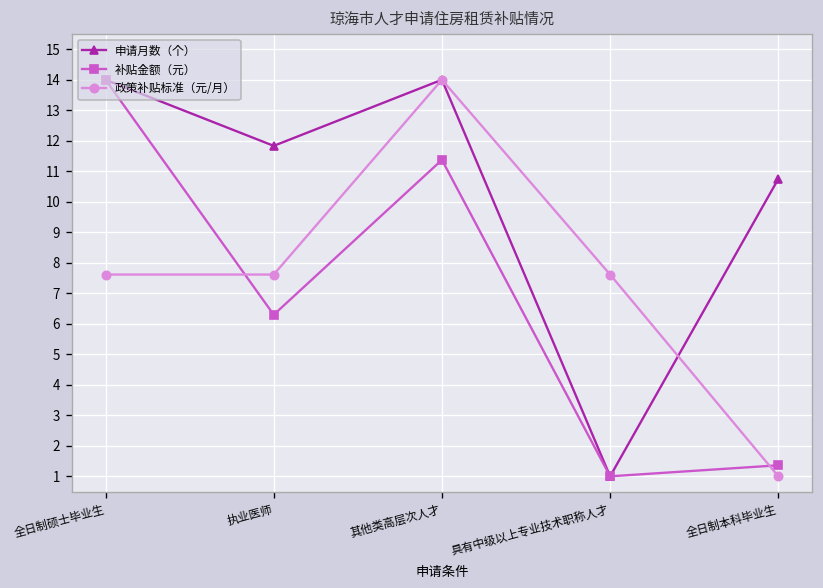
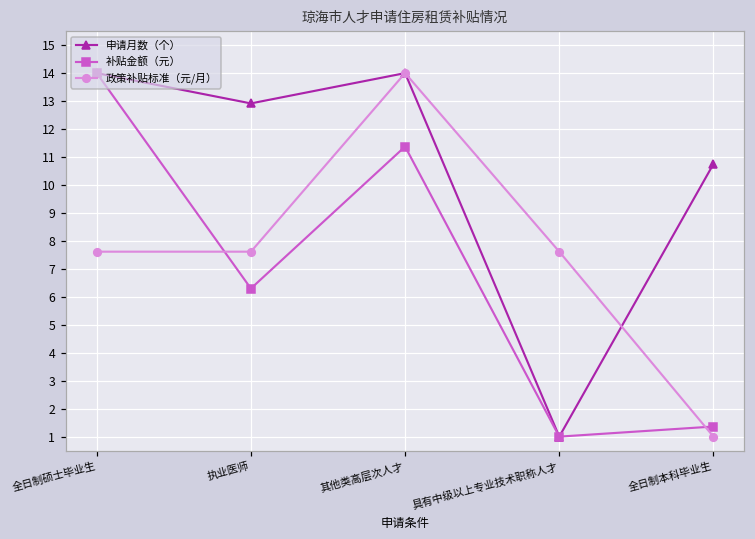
申请月数（个）, 执业医师: 11.8 -> 12.9
